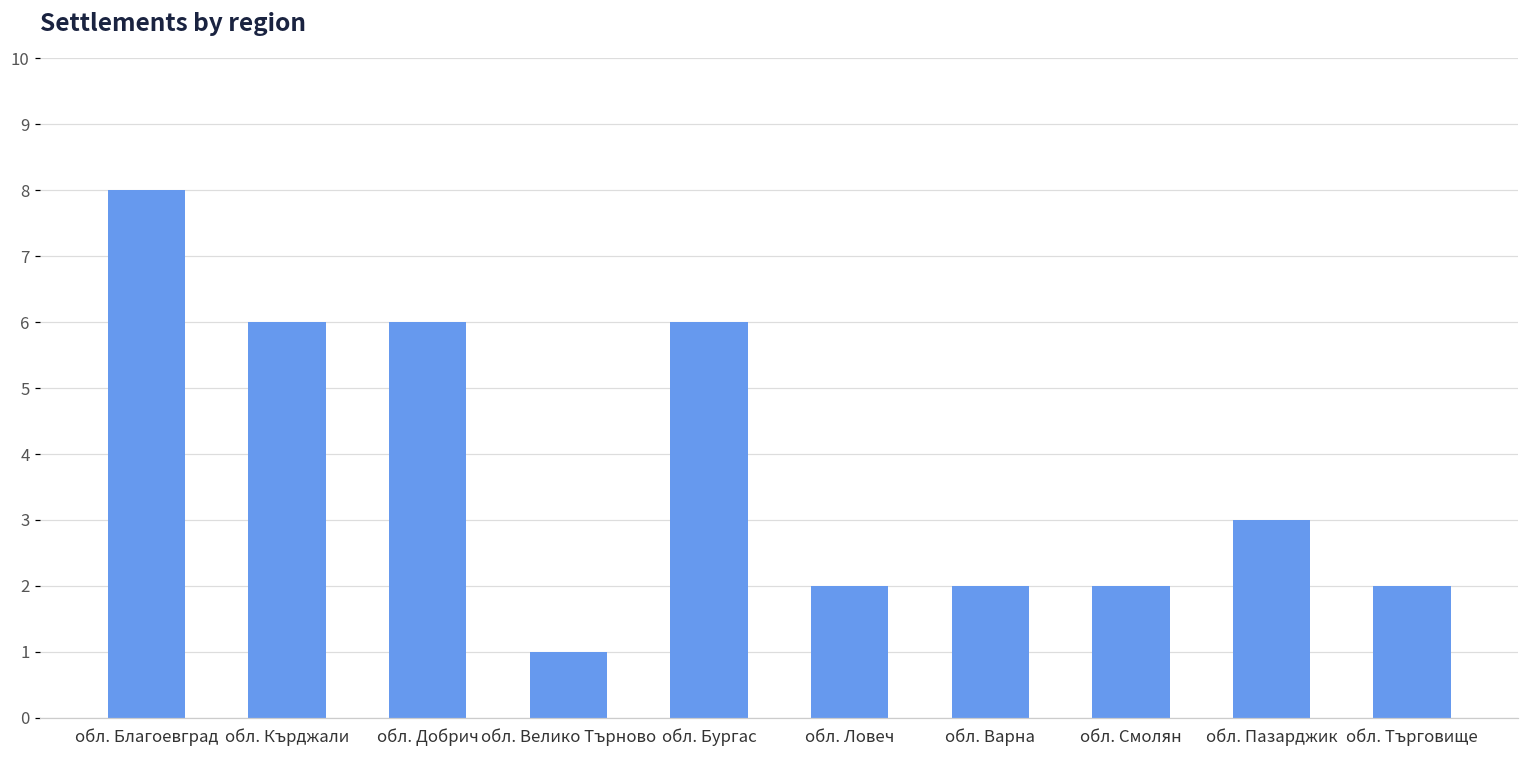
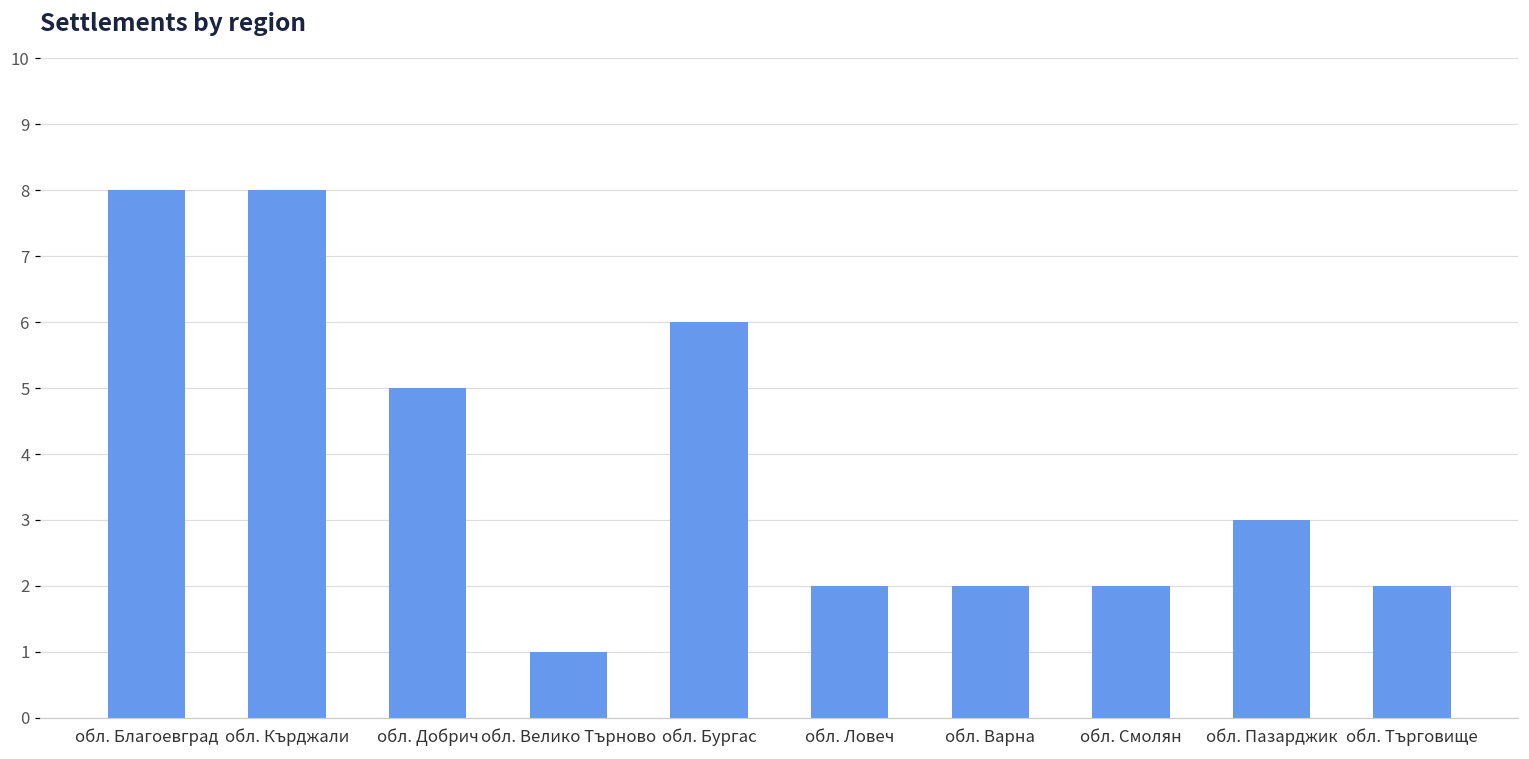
обл. Кърджали: 6 -> 8
обл. Добрич: 6 -> 5
